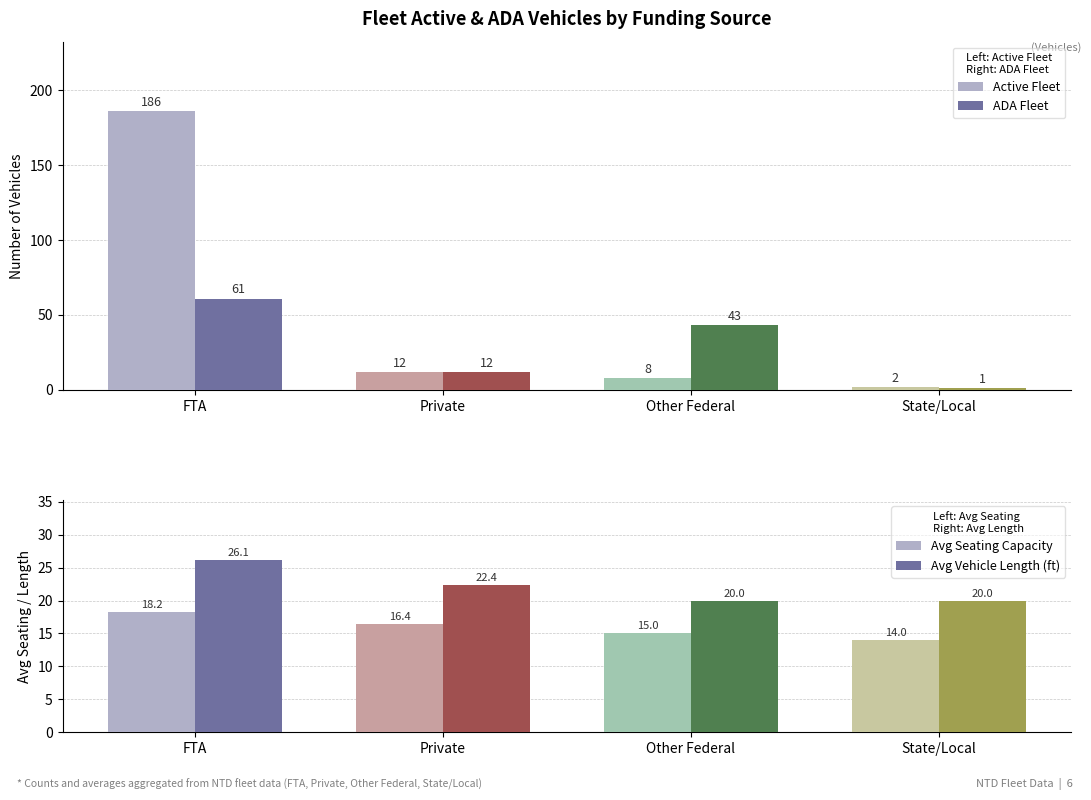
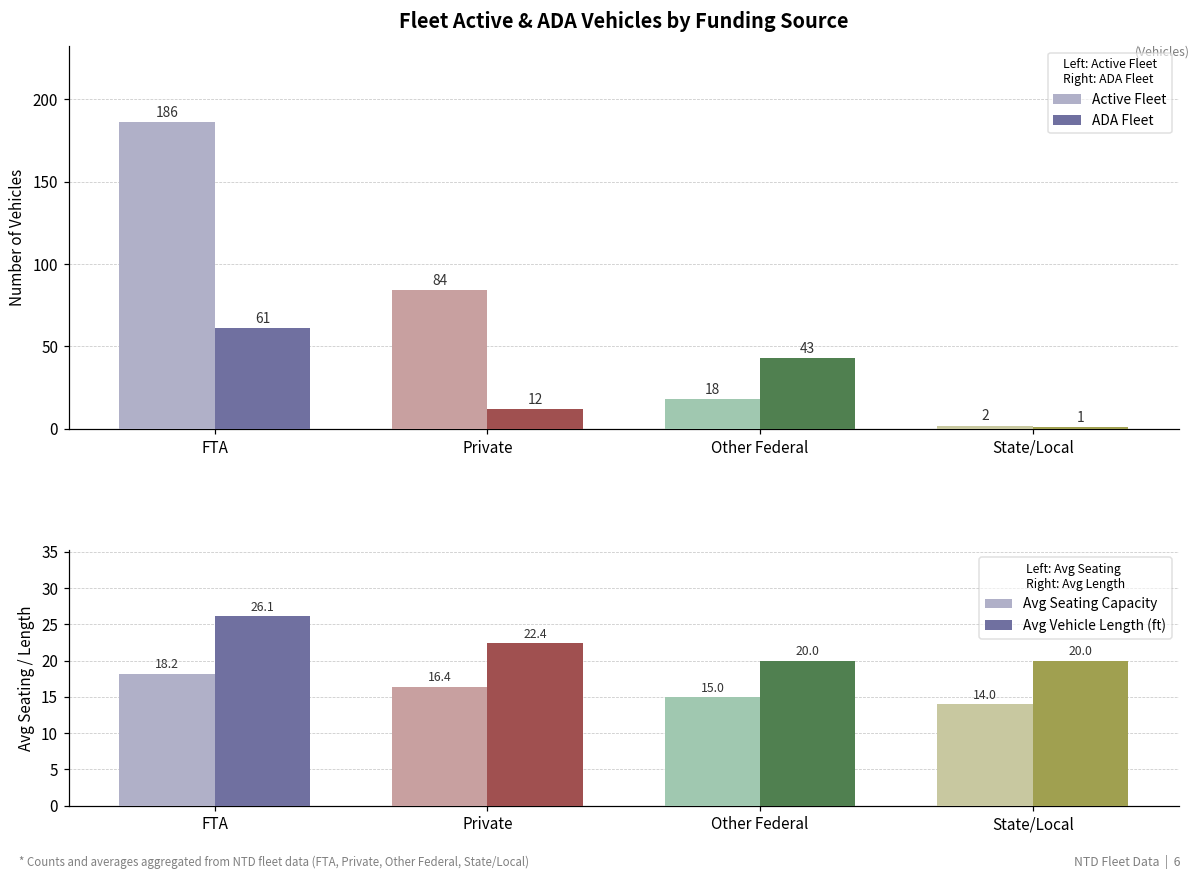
Fleet Active & ADA Vehicles by Funding Source, Active Fleet, Private: 12 -> 84
Fleet Active & ADA Vehicles by Funding Source, Active Fleet, Other Federal: 8 -> 18
